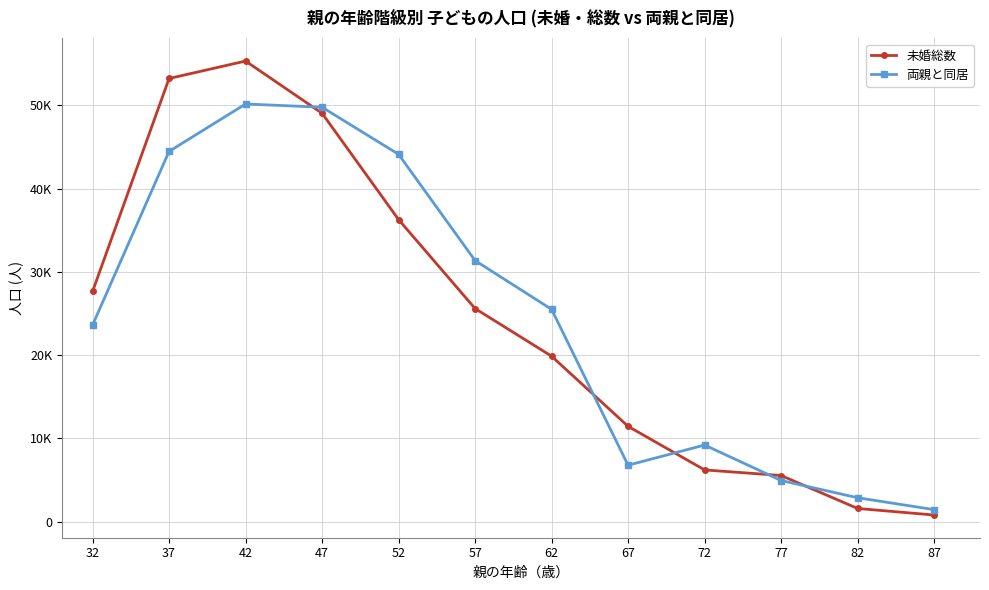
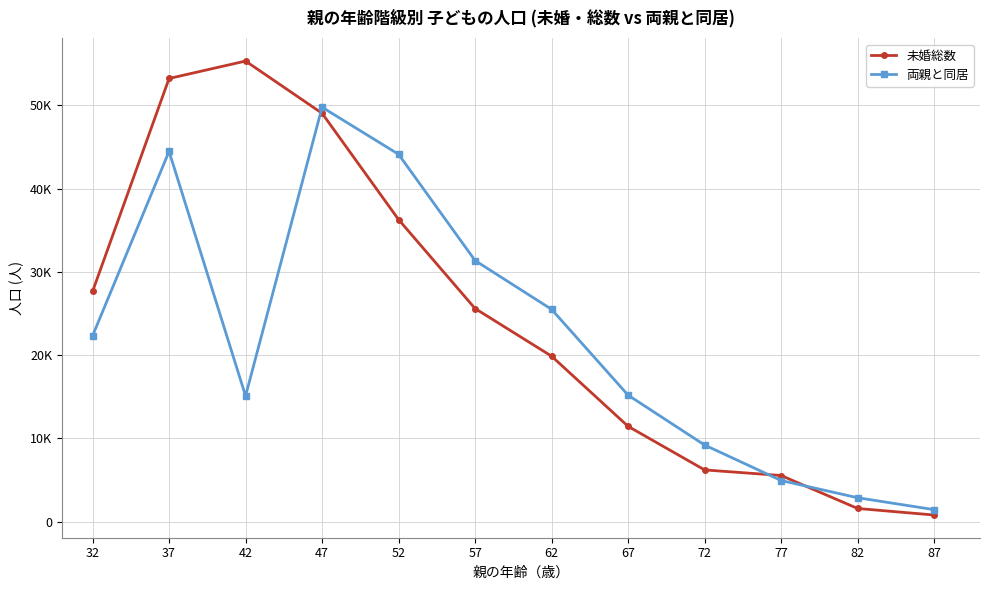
両親と同居, 32: 24000 -> 22000
両親と同居, 42: 50000 -> 15000
両親と同居, 67: 7000 -> 15000
